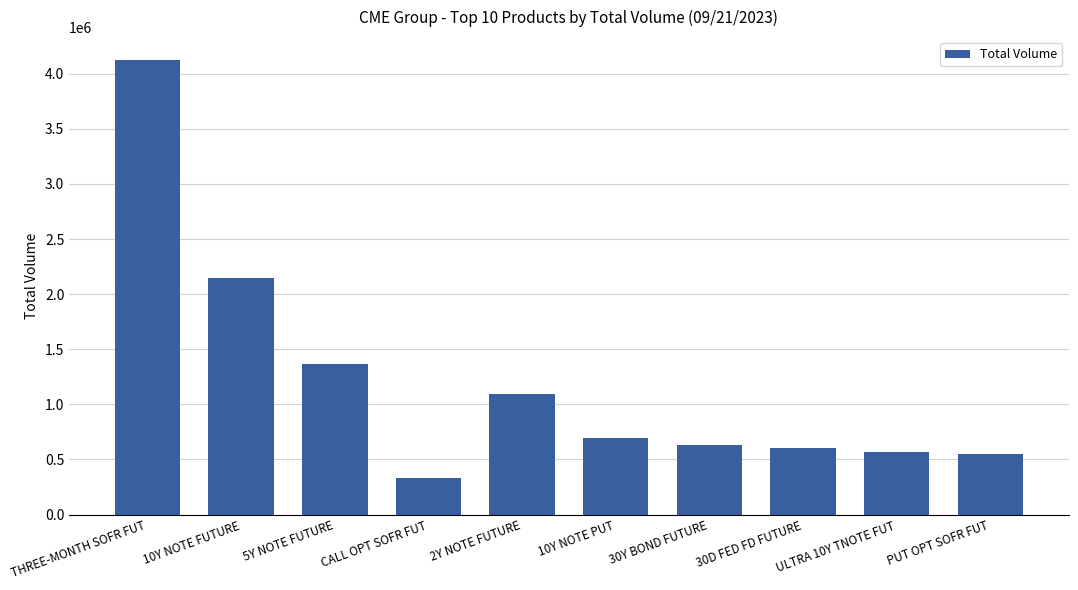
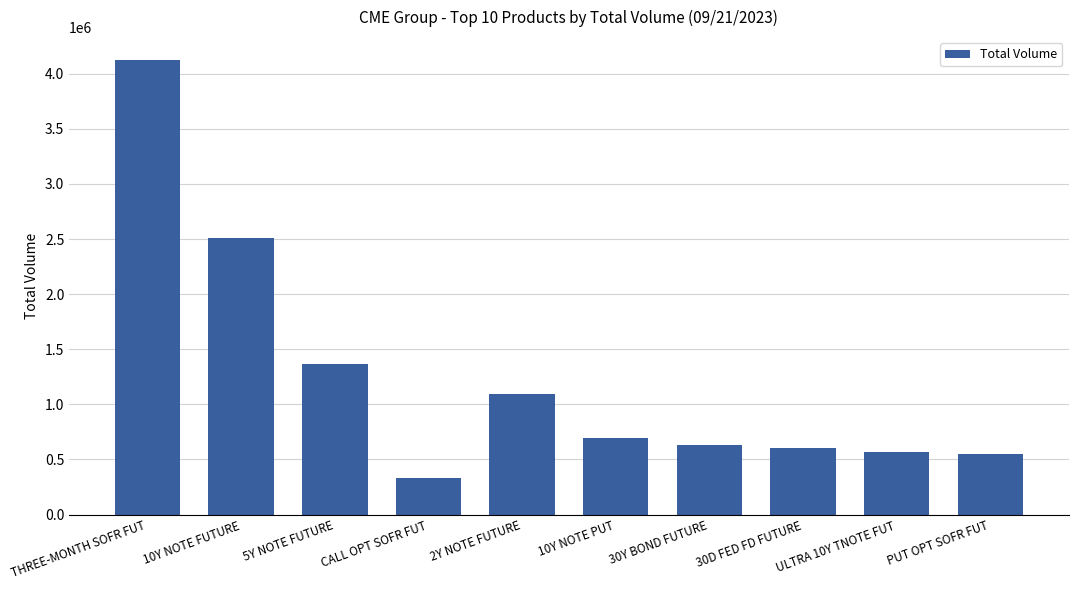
10Y NOTE FUTURE: 2140000 -> 2510000
